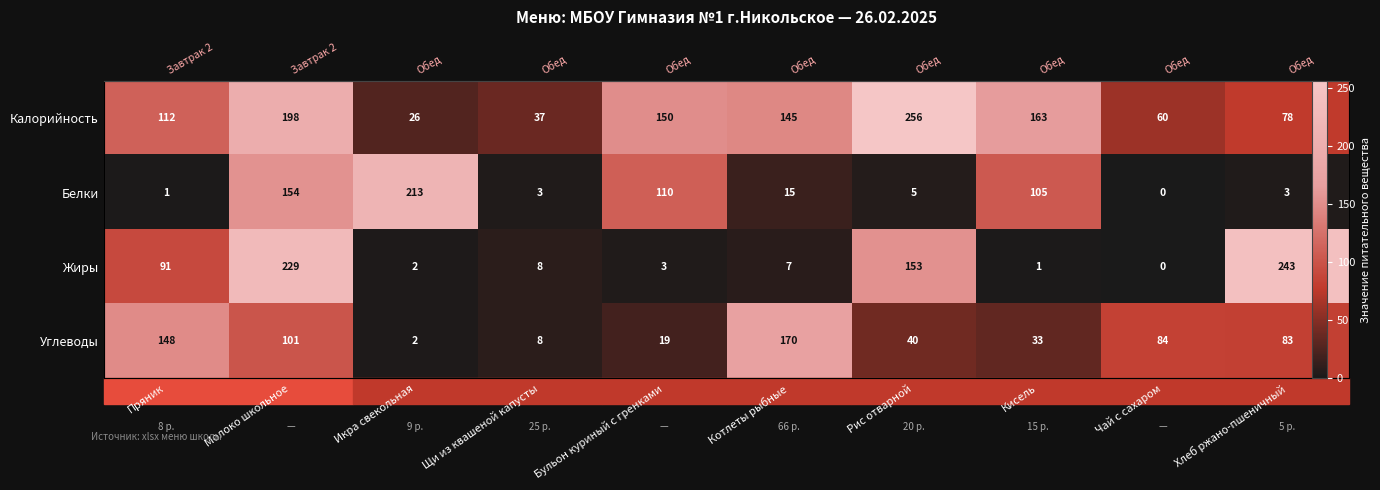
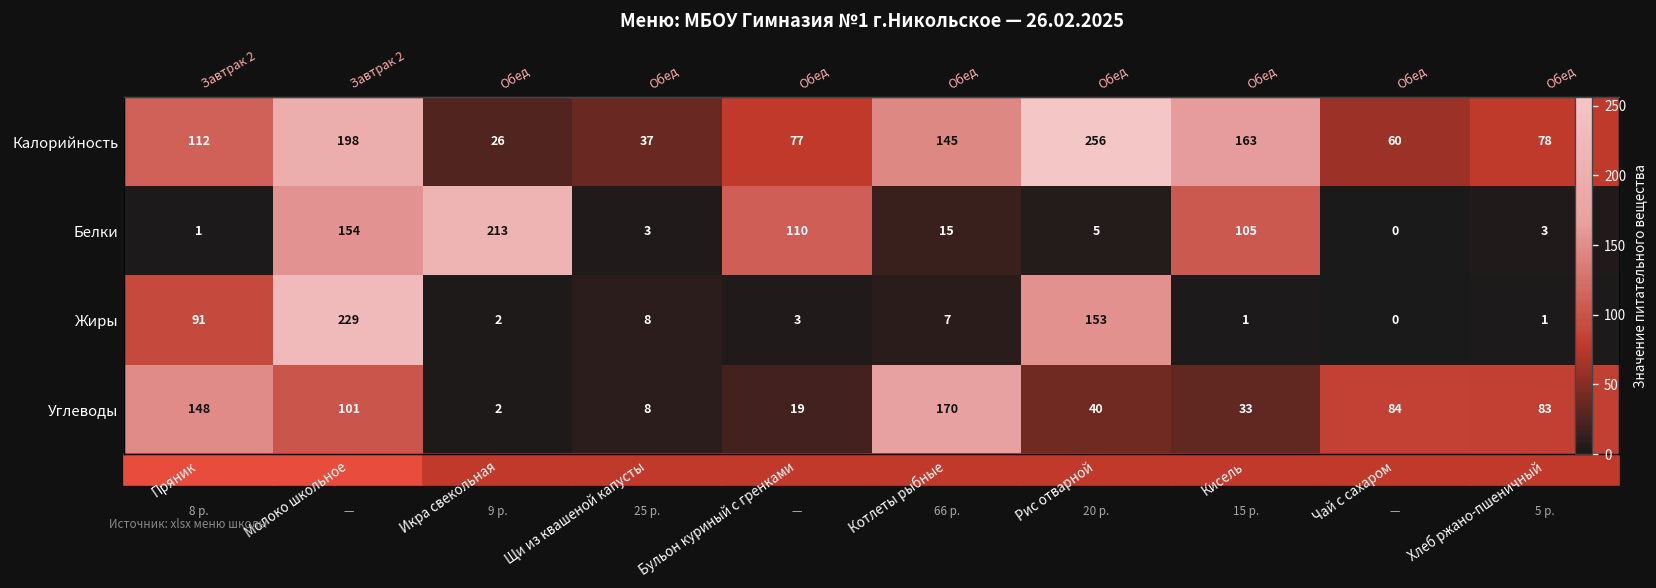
Калорийность, Бульон куриный с гренками: 150 -> 77
Жиры, Хлеб ржано-пшеничный: 243 -> 1
